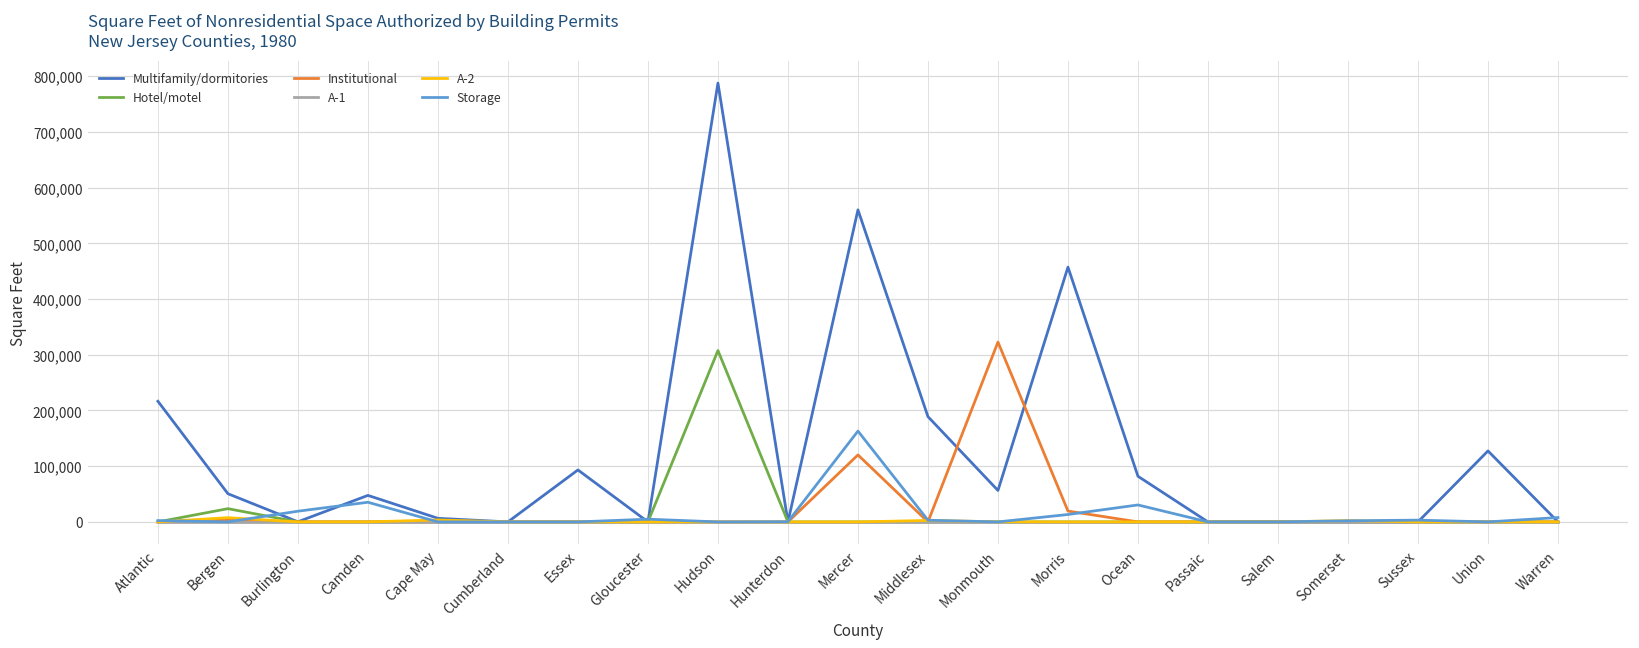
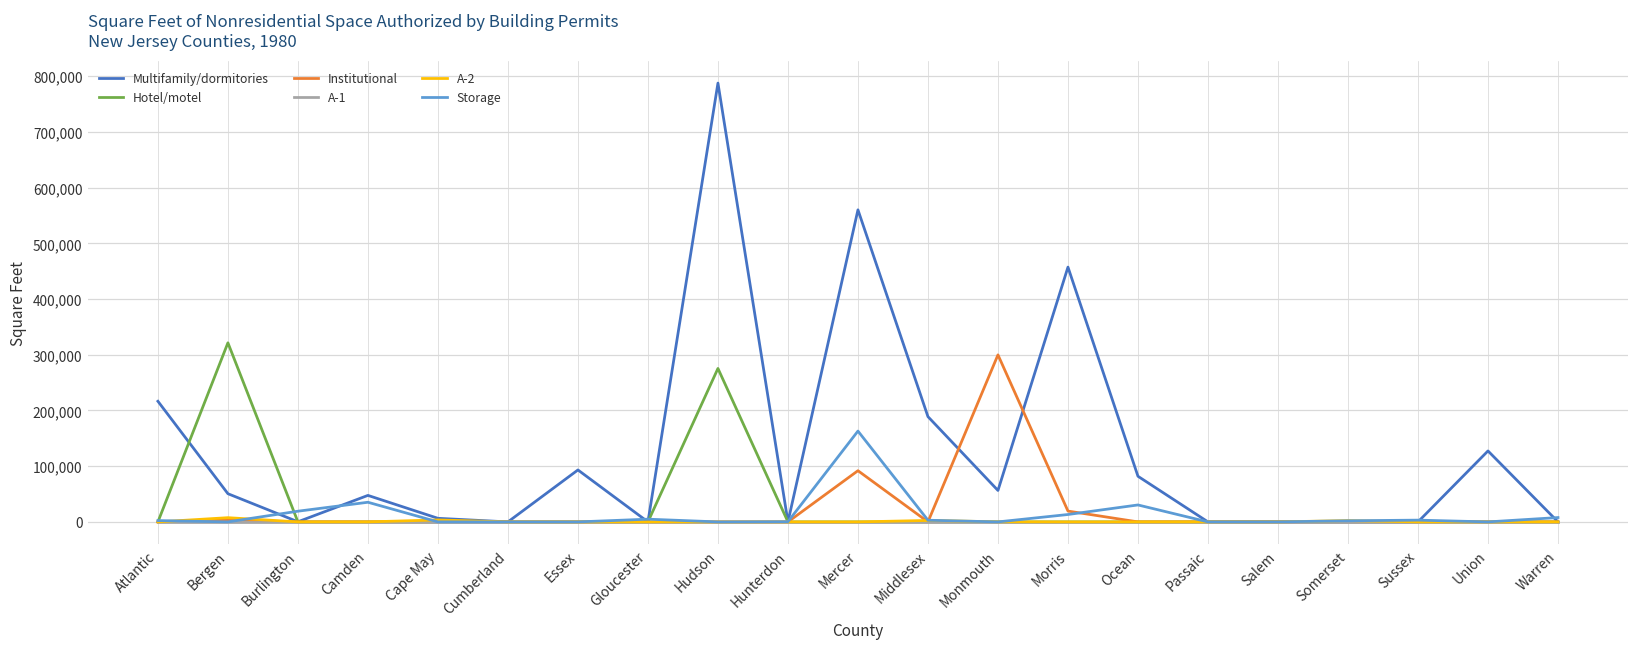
Hotel/motel, Bergen: 20,000 -> 320,000
Hotel/motel, Hudson: 310,000 -> 280,000
Institutional, Mercer: 120,000 -> 90,000
Institutional, Monmouth: 320,000 -> 300,000
